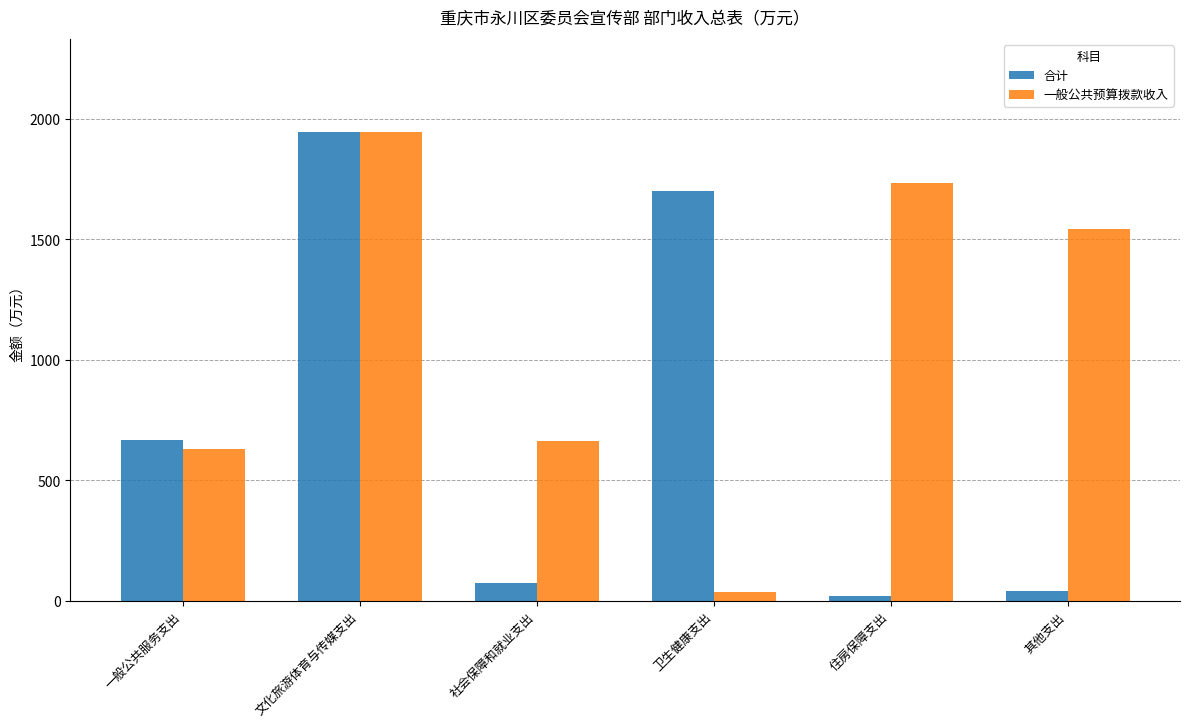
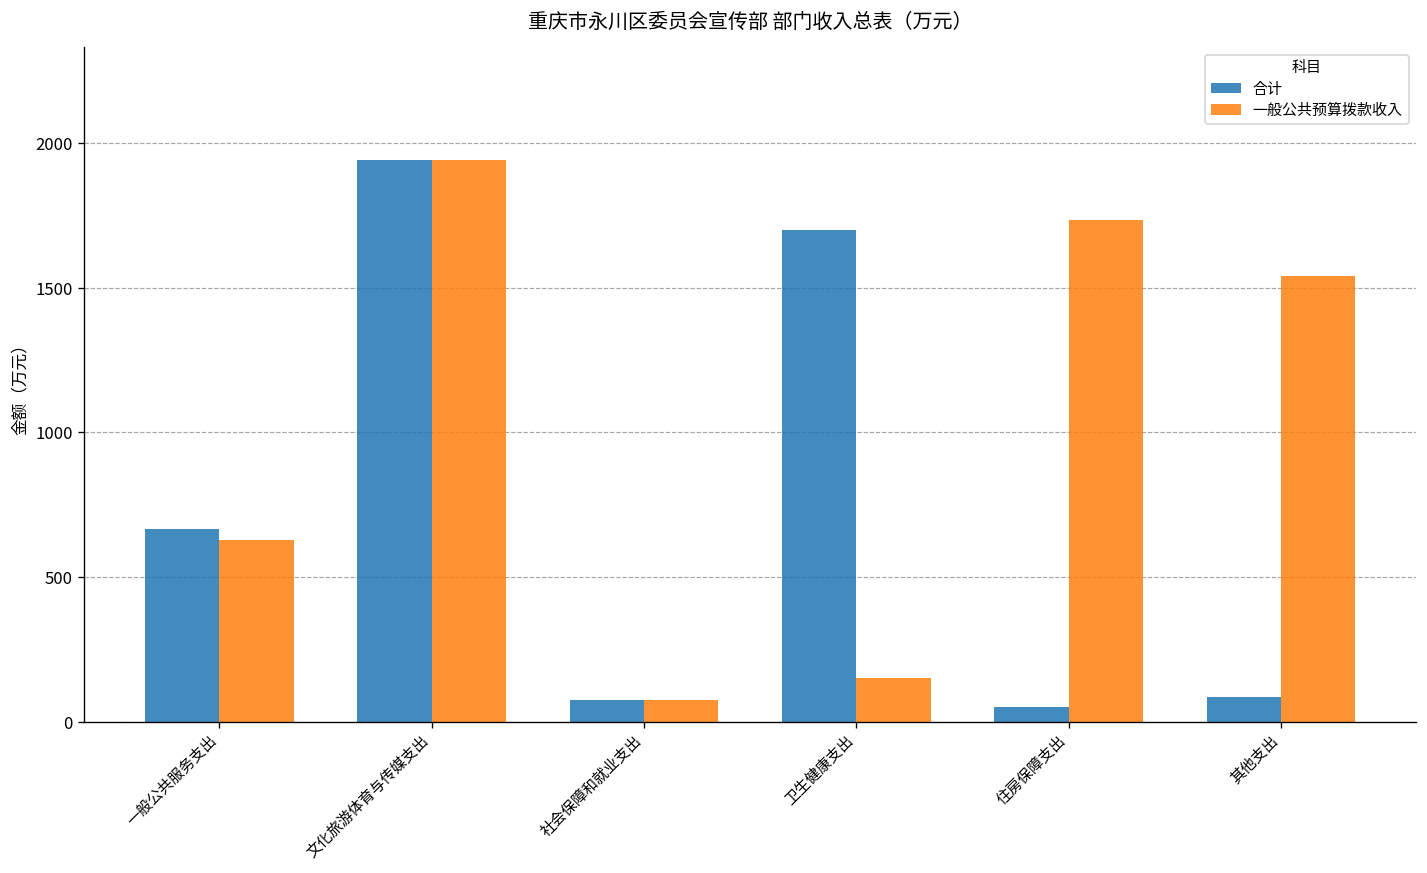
一般公共预算拨款收入, 社会保障和就业支出: 660 -> 80
一般公共预算拨款收入, 卫生健康支出: 40 -> 150
合计, 住房保障支出: 20 -> 50
合计, 其他支出: 40 -> 80
